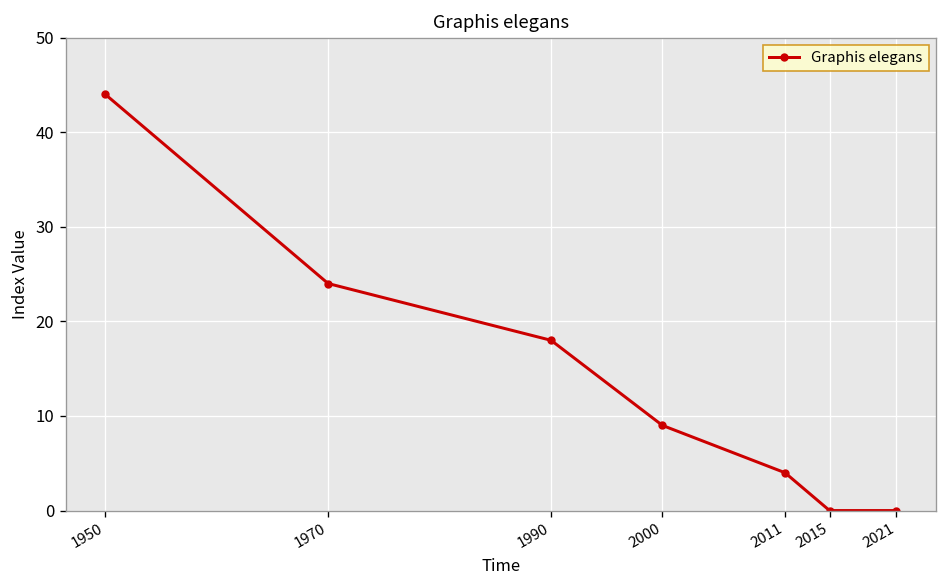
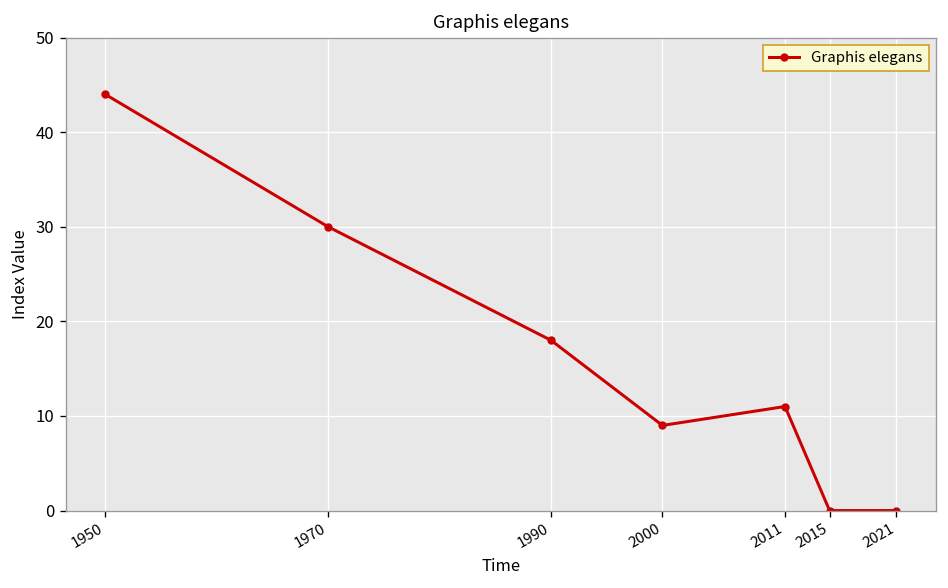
1970: 24 -> 30
2011: 4 -> 11
